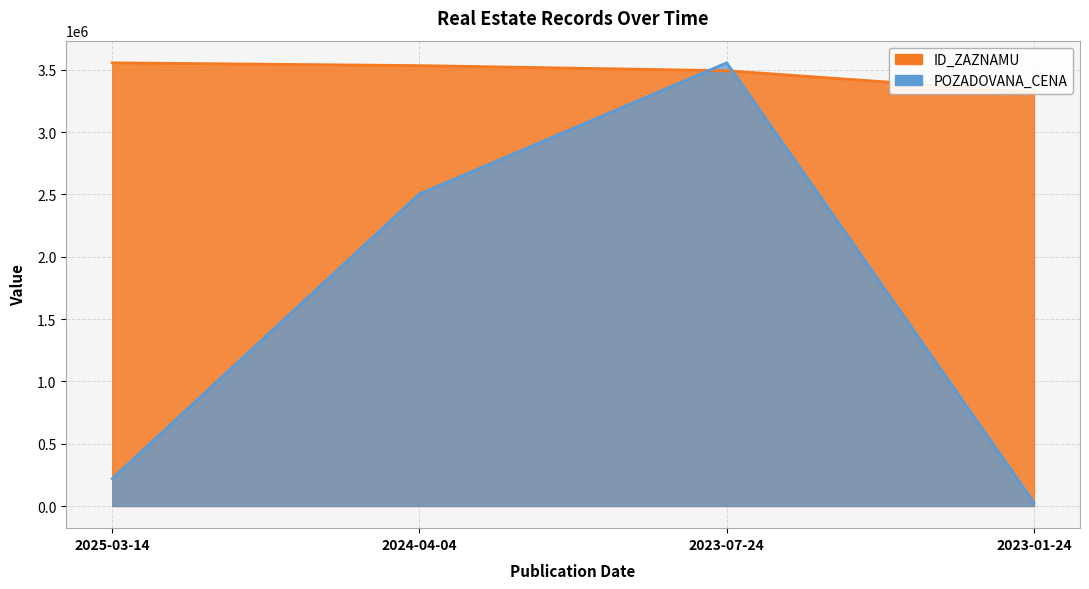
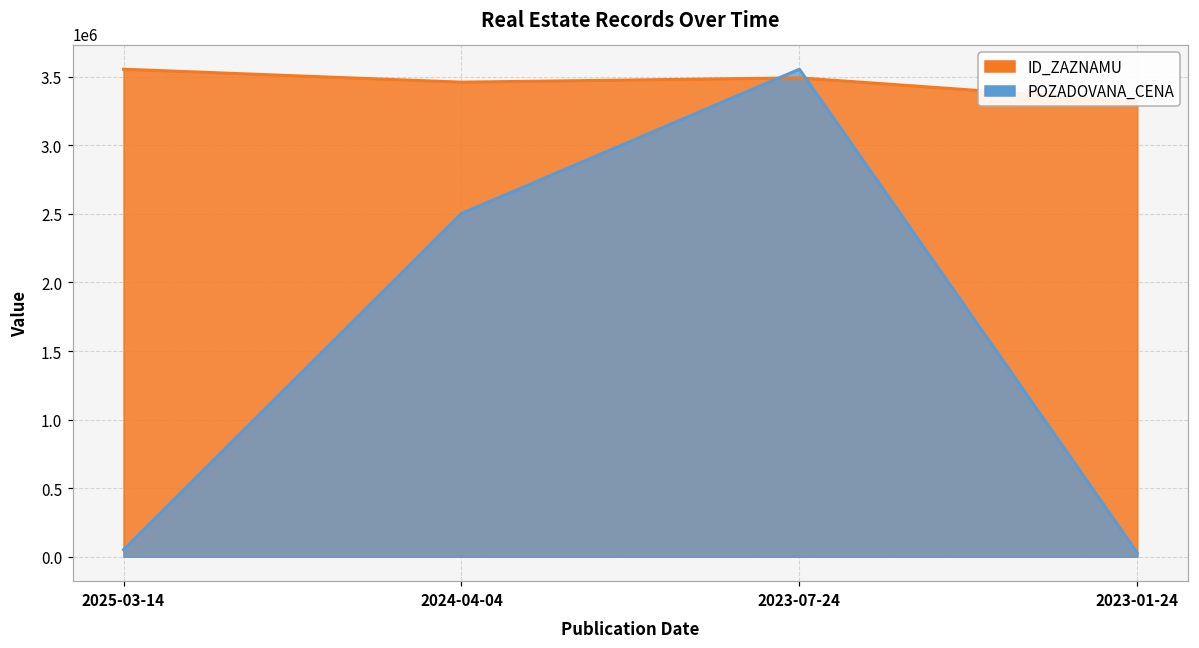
POZADOVANA_CENA, 2025-03-14: 220000 -> 50000
ID_ZAZNAMU, 2024-04-04: 3530000 -> 3460000
